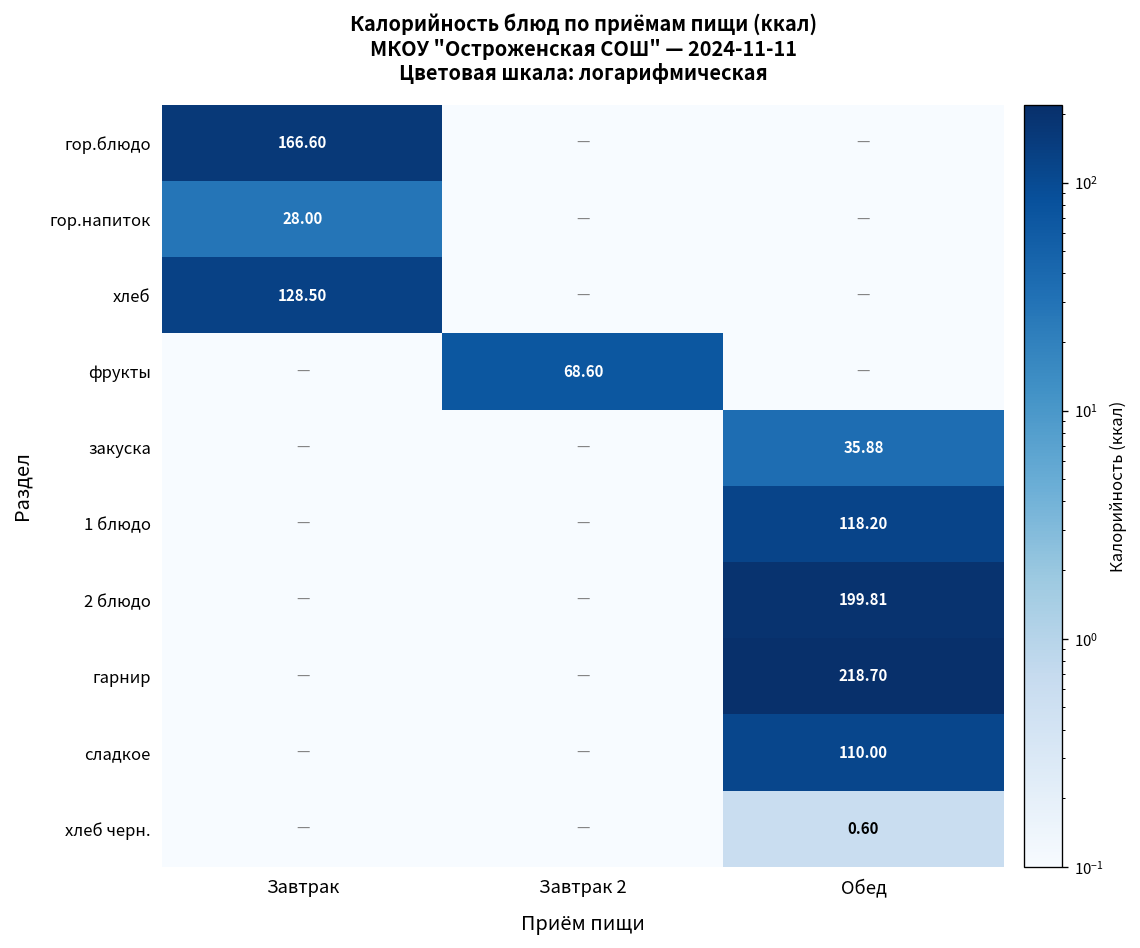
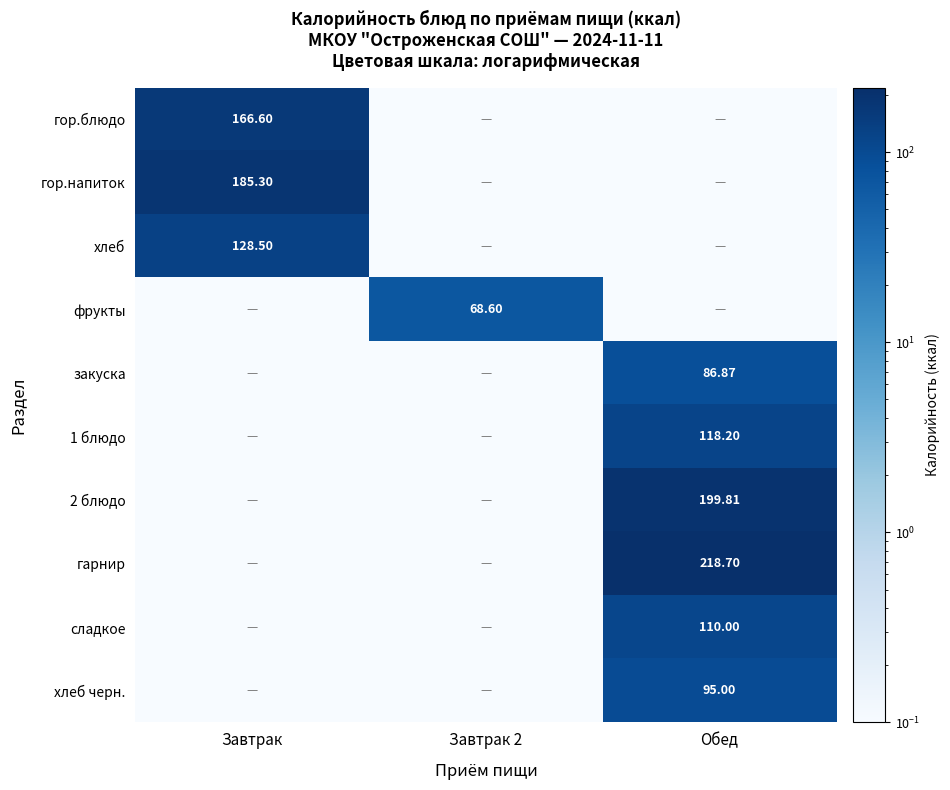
гор.напиток, Завтрак: 28.00 -> 185.30
закуска, Обед: 35.88 -> 86.87
хлеб черн., Обед: 0.60 -> 95.00
